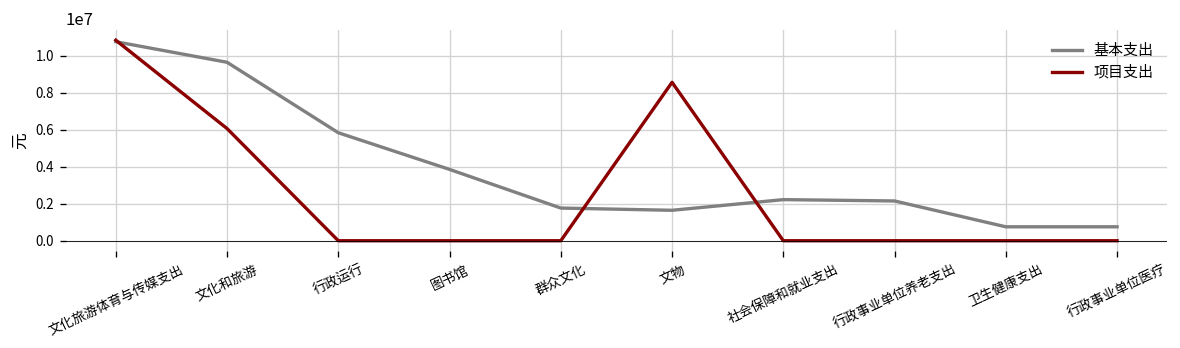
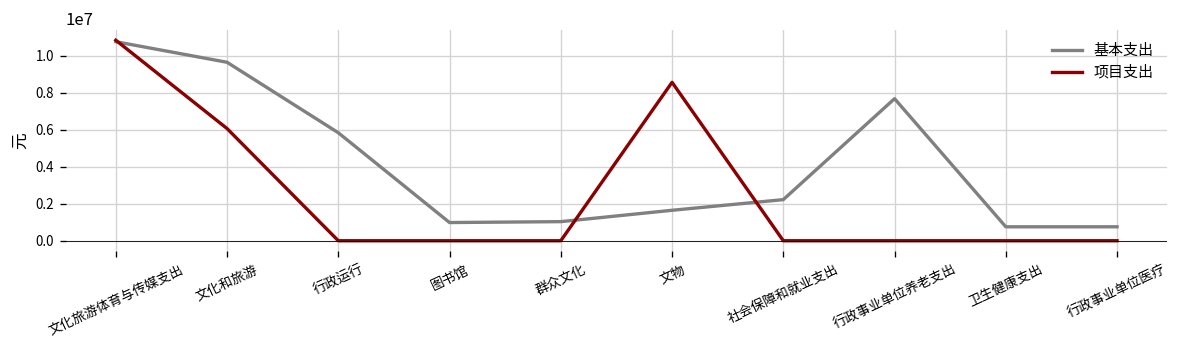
基本支出, 图书馆: 3900000 -> 1000000
基本支出, 群众文化: 1800000 -> 1000000
基本支出, 行政事业单位养老支出: 2200000 -> 7700000
